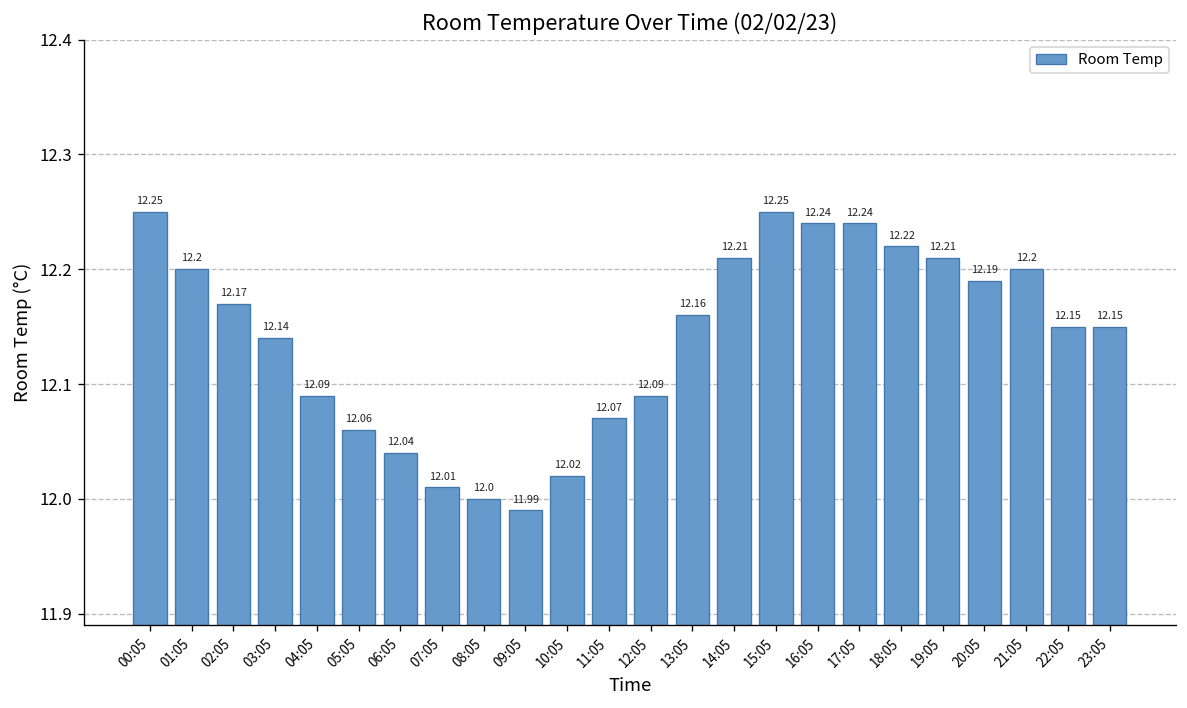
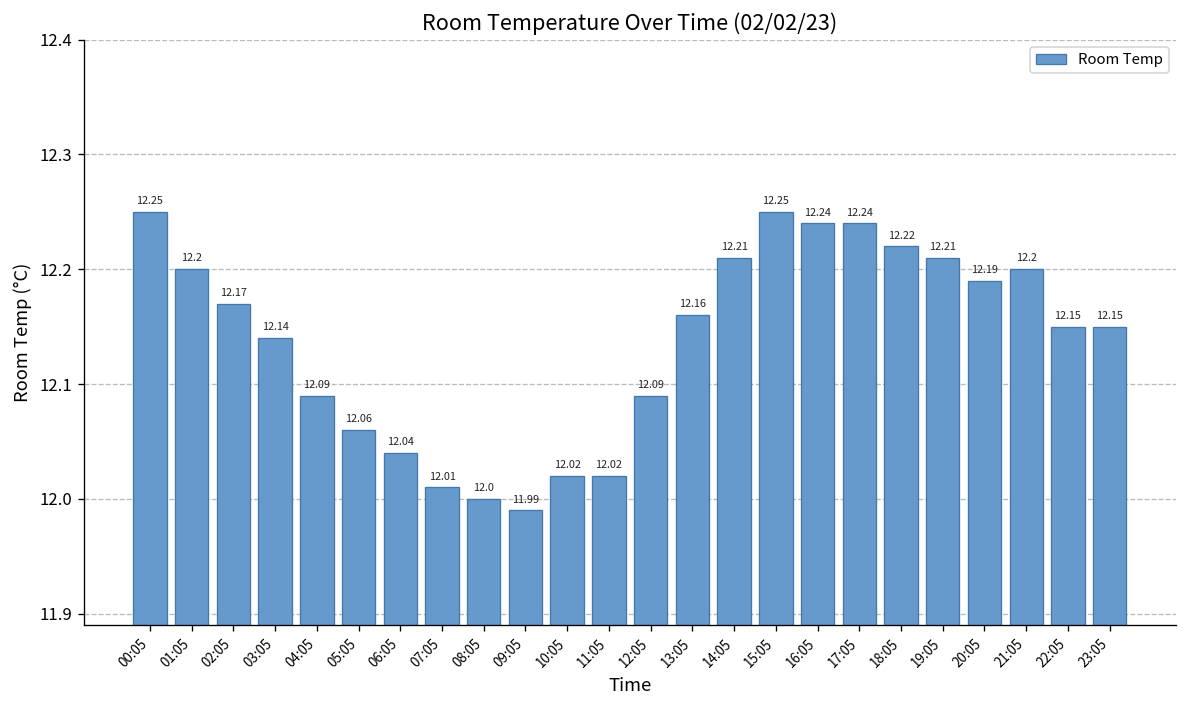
11:05: 12.07 -> 12.02
